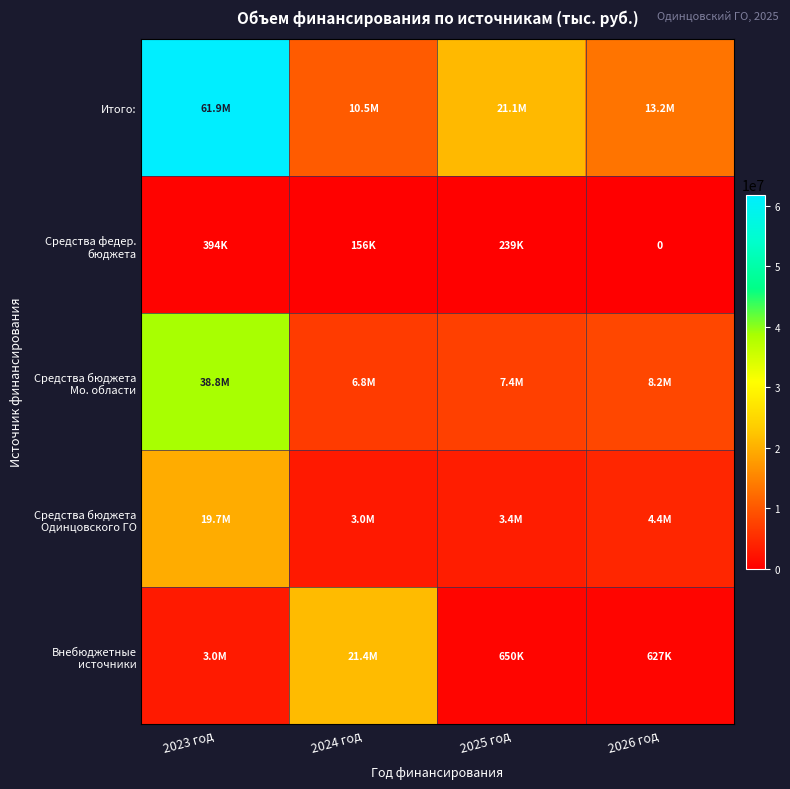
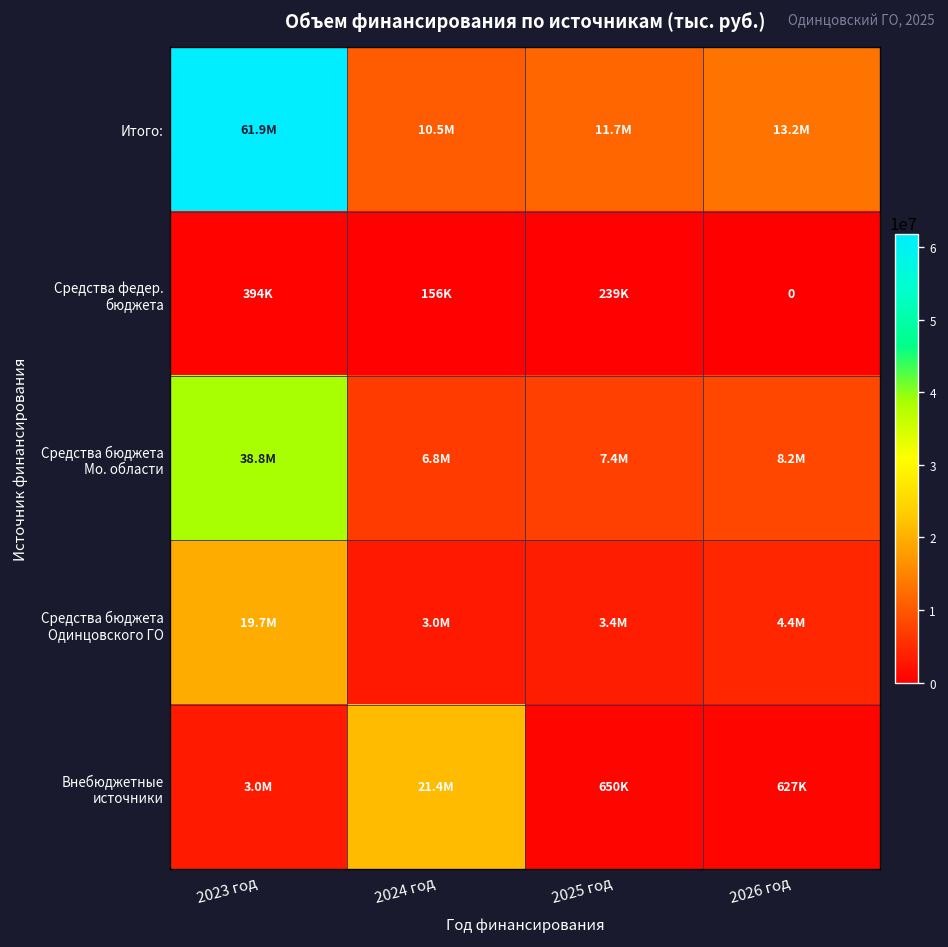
Итого:, 2025 год: 21.1M -> 11.7M
